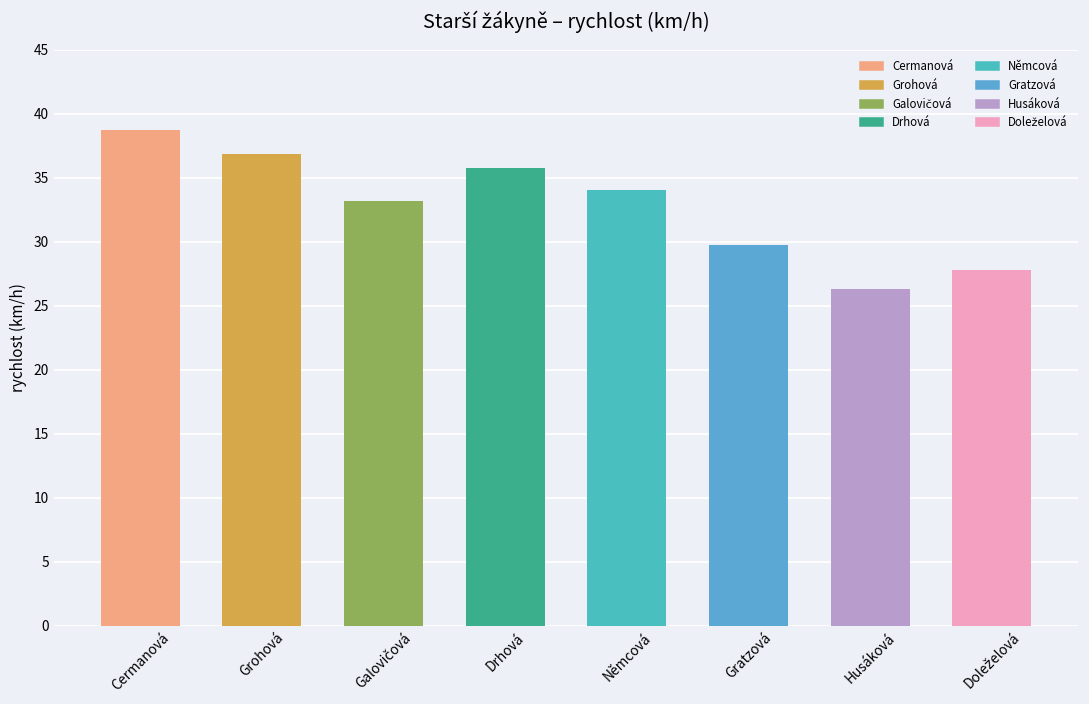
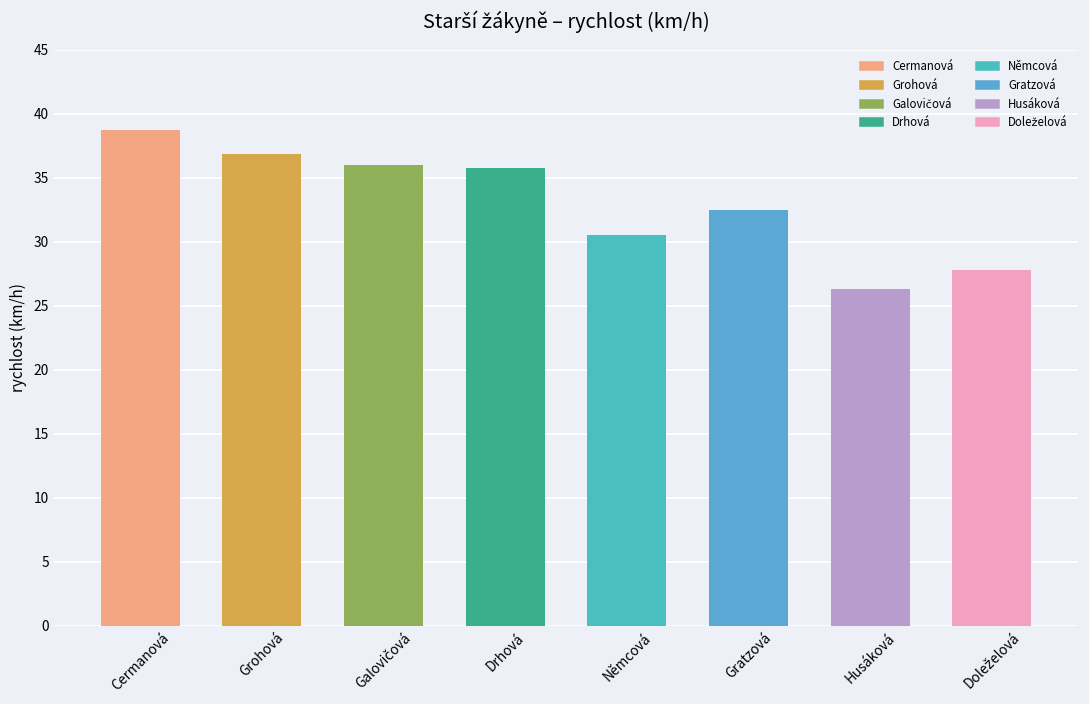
Galovičová: 33.2 -> 36.0
Němcová: 34.0 -> 30.5
Gratzová: 29.8 -> 32.5
